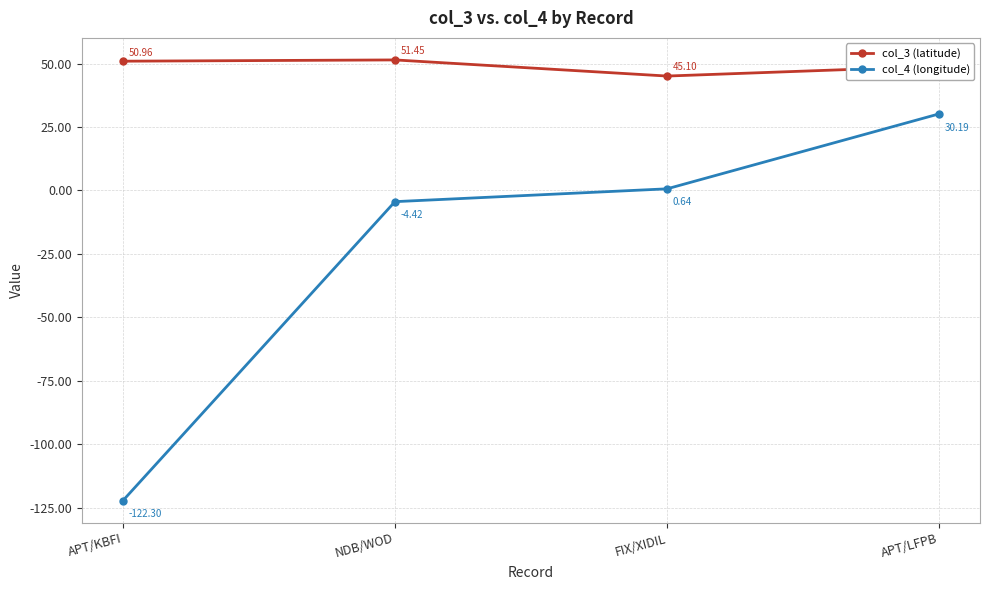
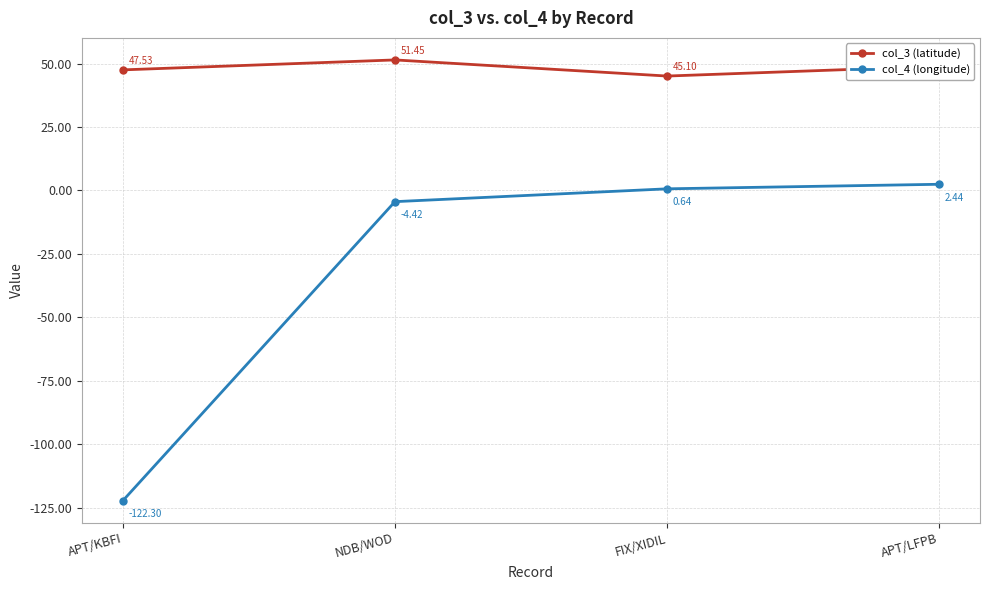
col_3 (latitude), APT/KBFI: 50.96 -> 47.53
col_4 (longitude), APT/LFPB: 30.19 -> 2.44
